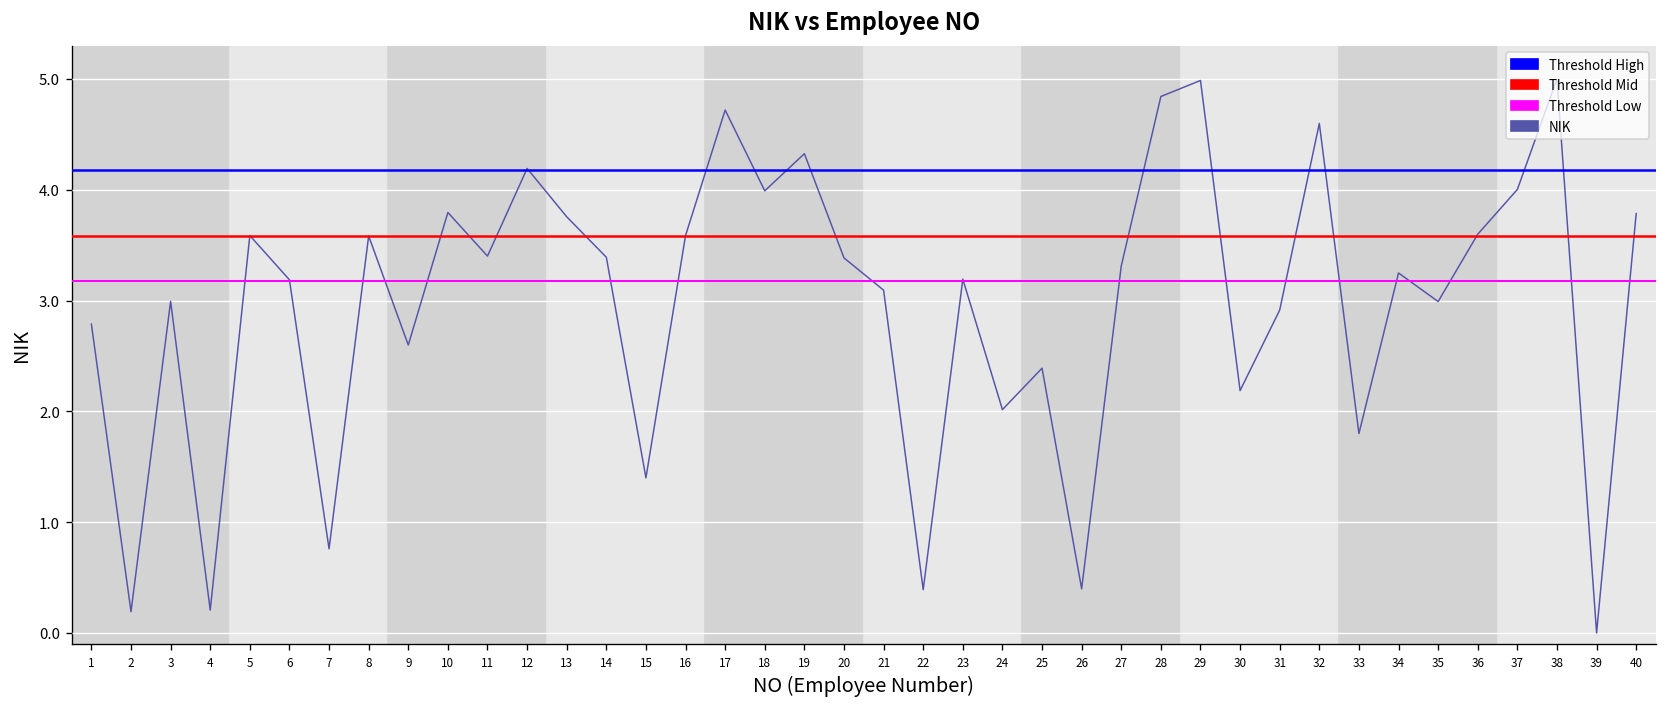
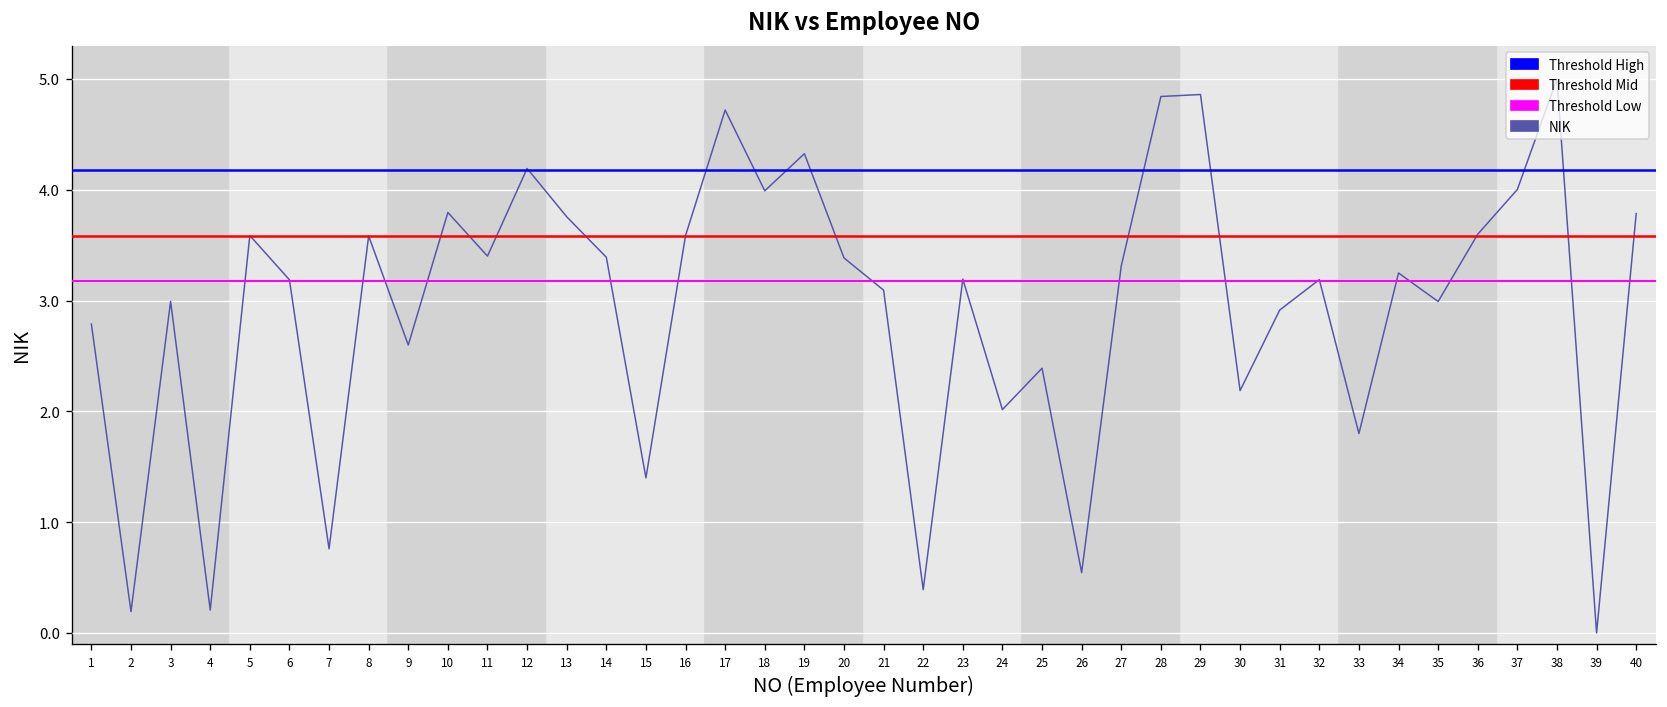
26: 0.4 -> 0.5
29: 5.0 -> 4.9
32: 4.6 -> 3.2
